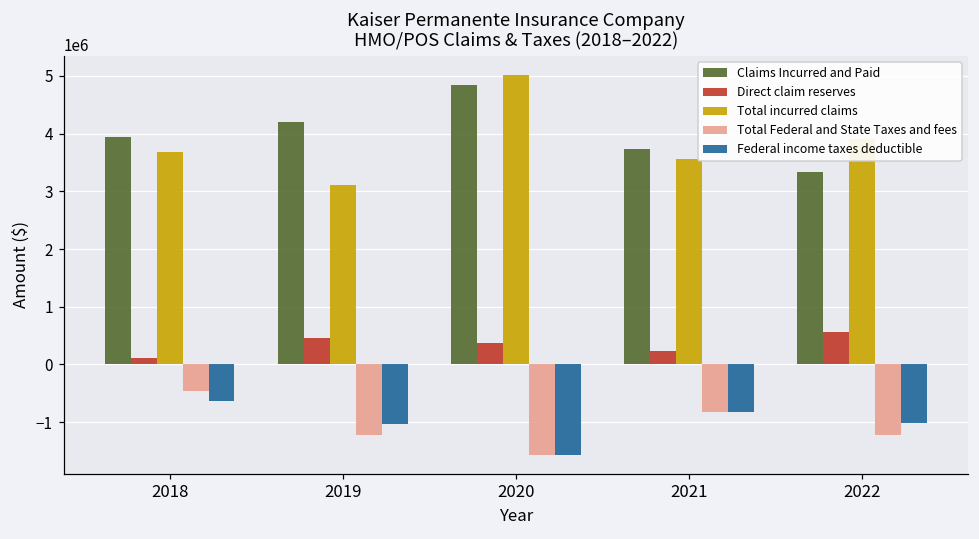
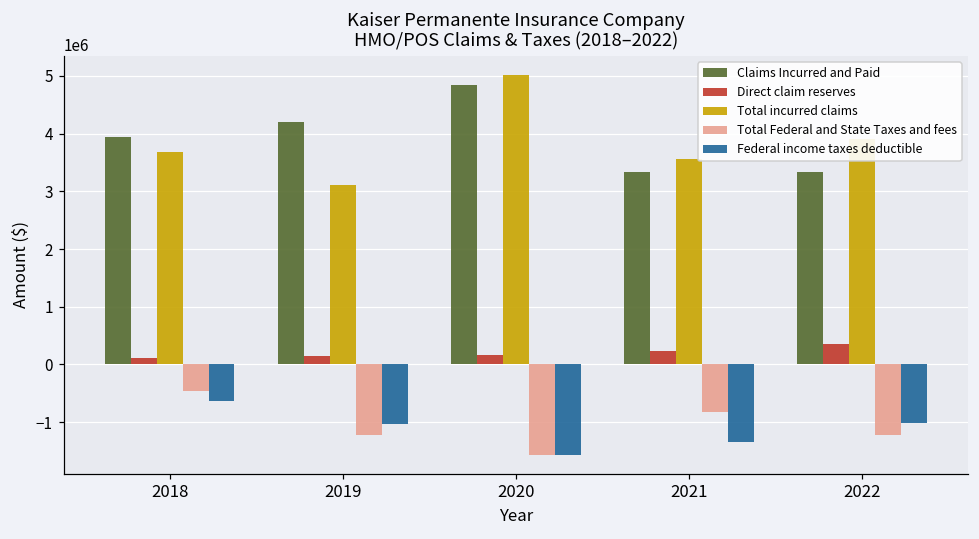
Direct claim reserves, 2019: 500000 -> 200000
Direct claim reserves, 2020: 400000 -> 200000
Claims Incurred and Paid, 2021: 3700000 -> 3300000
Federal income taxes deductible, 2021: -800000 -> -1300000
Direct claim reserves, 2022: 600000 -> 300000
